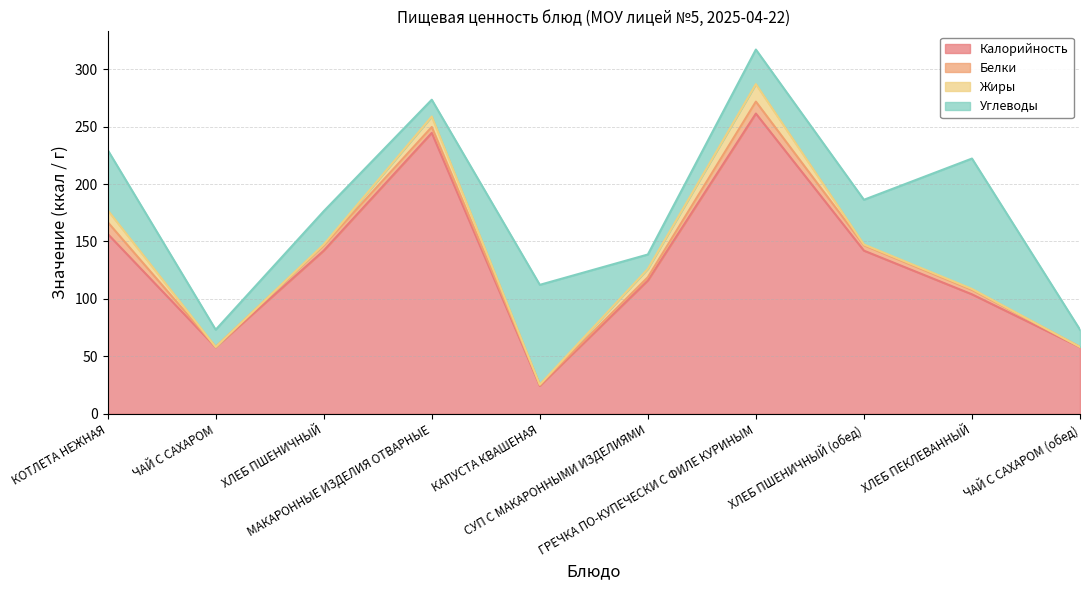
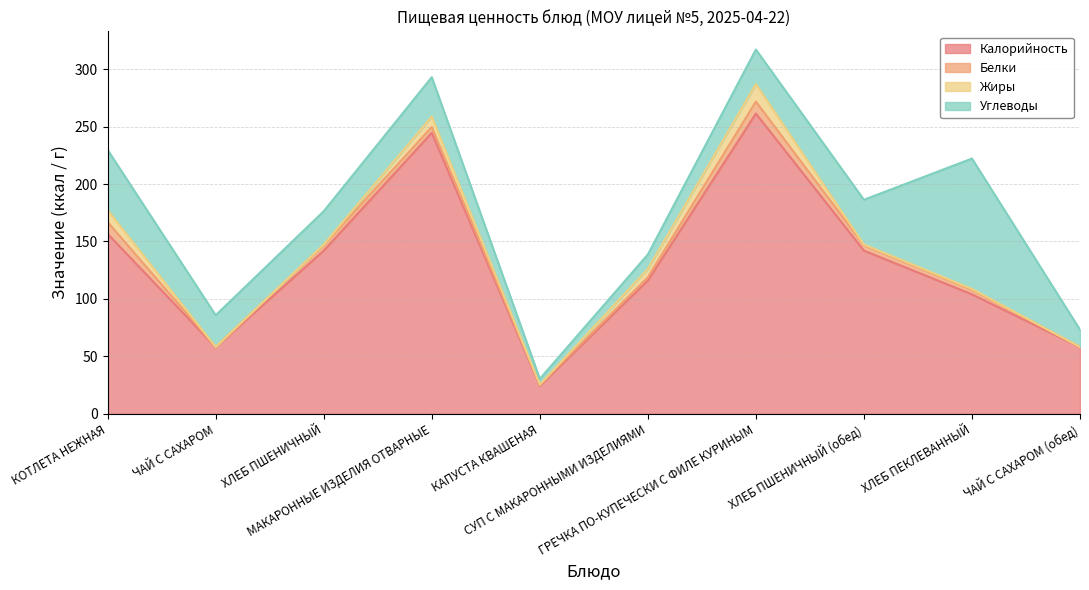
Углеводы, ЧАЙ С САХАРОМ: 15 -> 28
Углеводы, МАКАРОННЫЕ ИЗДЕЛИЯ ОТВАРНЫЕ: 15 -> 34
Углеводы, КАПУСТА КВАШЕНАЯ: 87 -> 5
